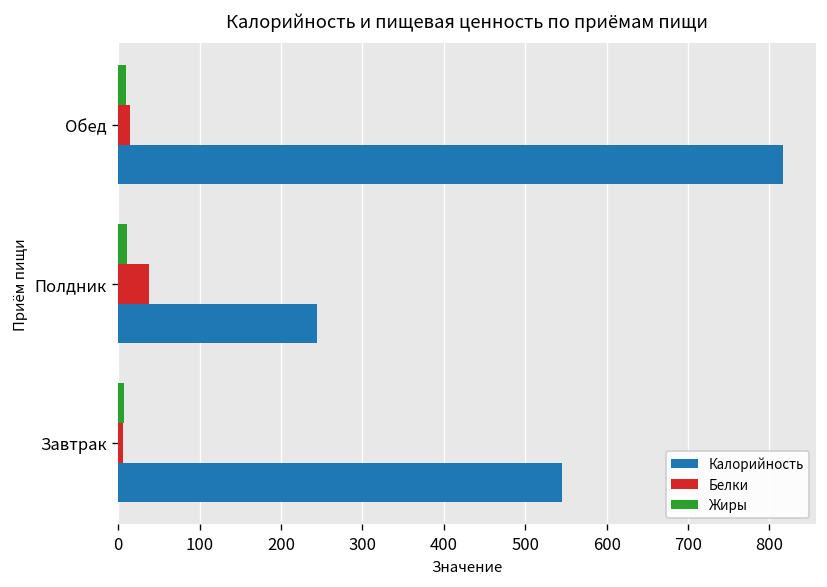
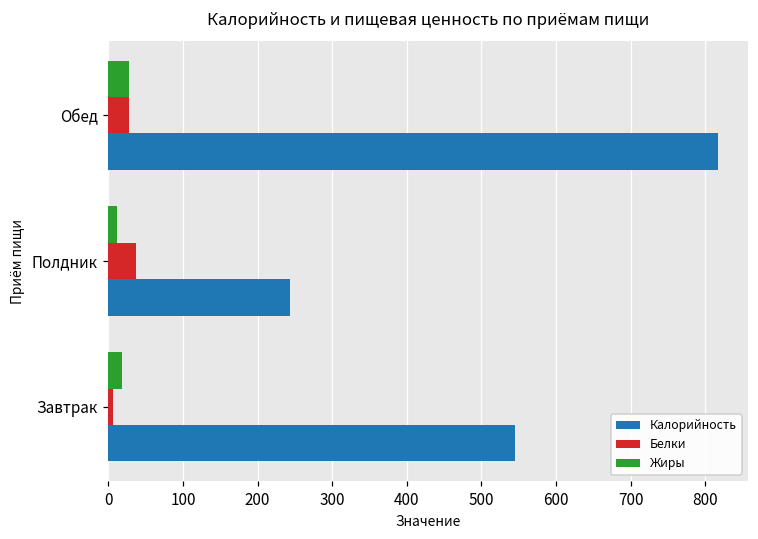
Жиры, Обед: 10 -> 30
Белки, Обед: 10 -> 30
Жиры, Завтрак: 10 -> 20
